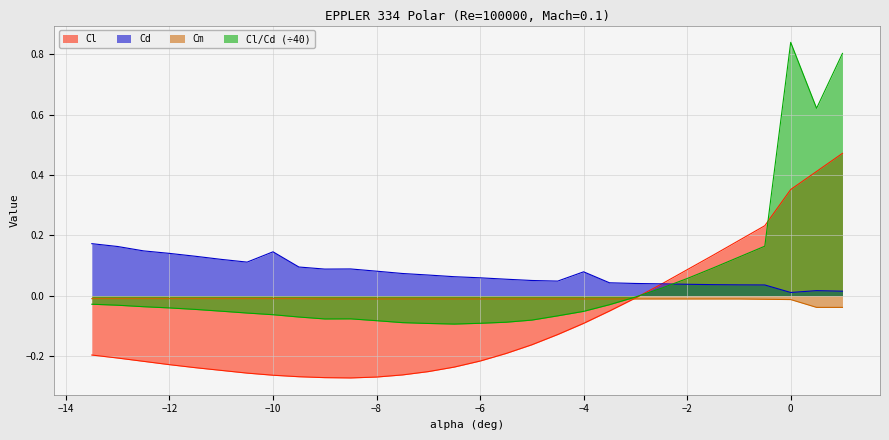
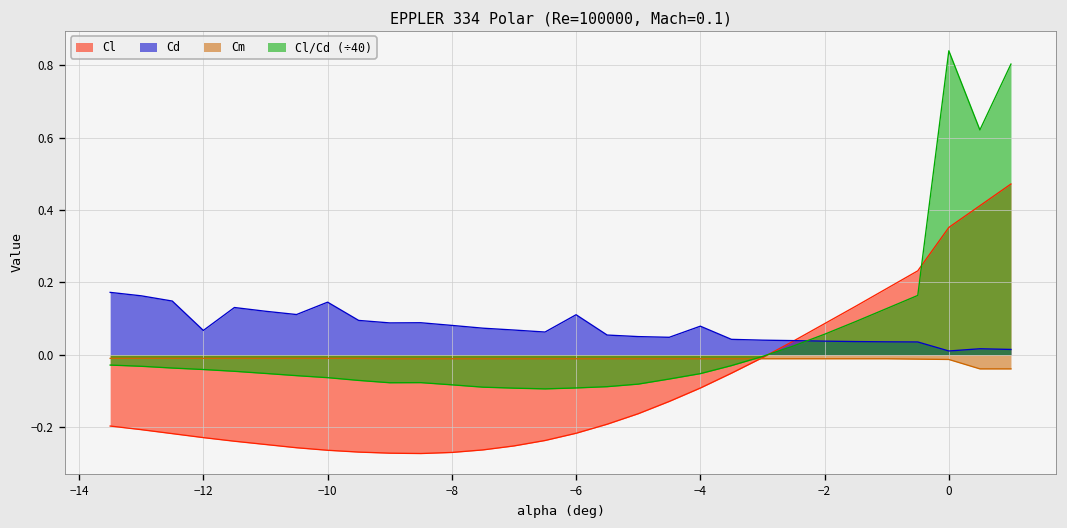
Cd, −12: 0.14 -> 0.07
Cd, −6: 0.06 -> 0.11
